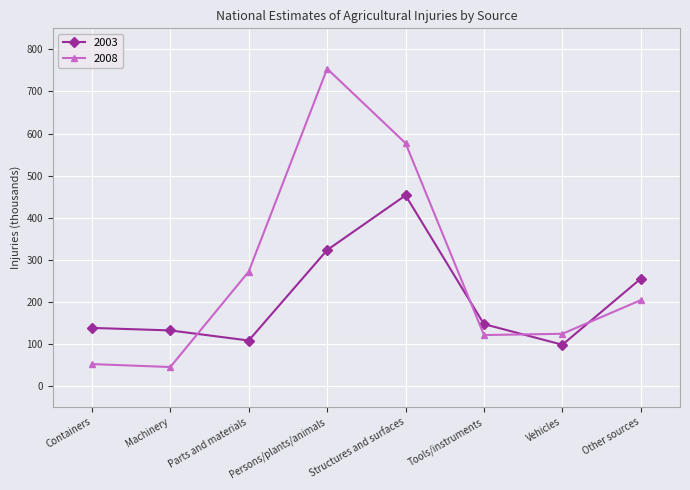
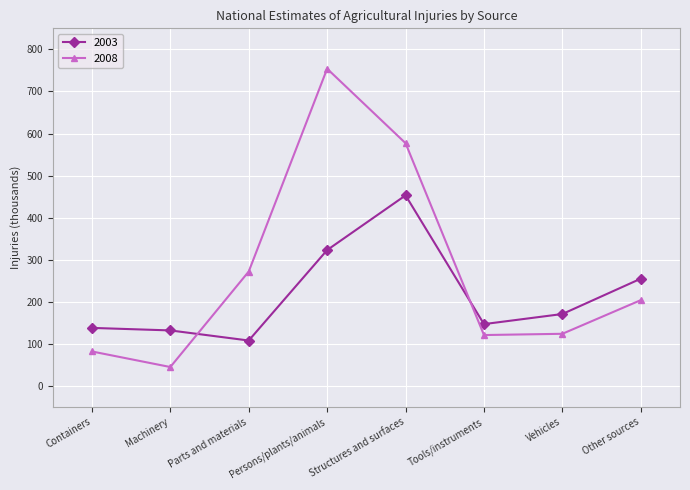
2008, Containers: 50 -> 80
2003, Vehicles: 100 -> 170
